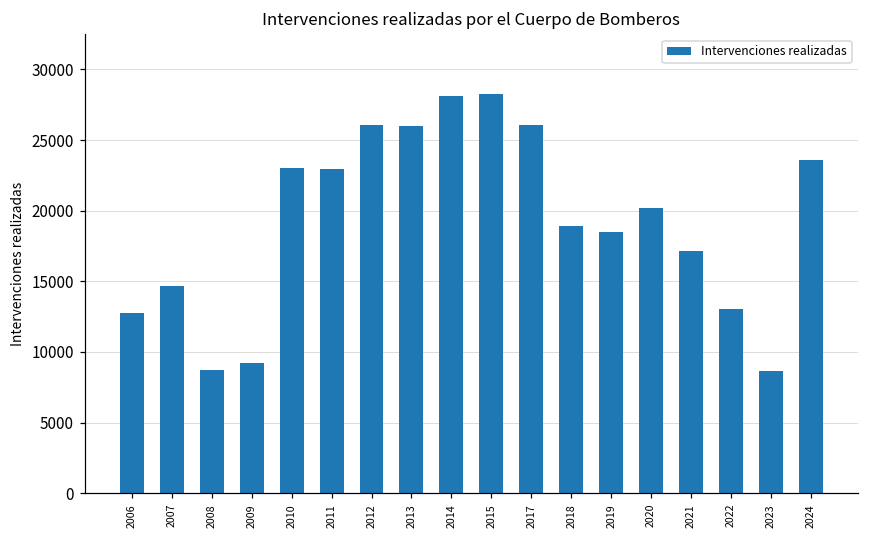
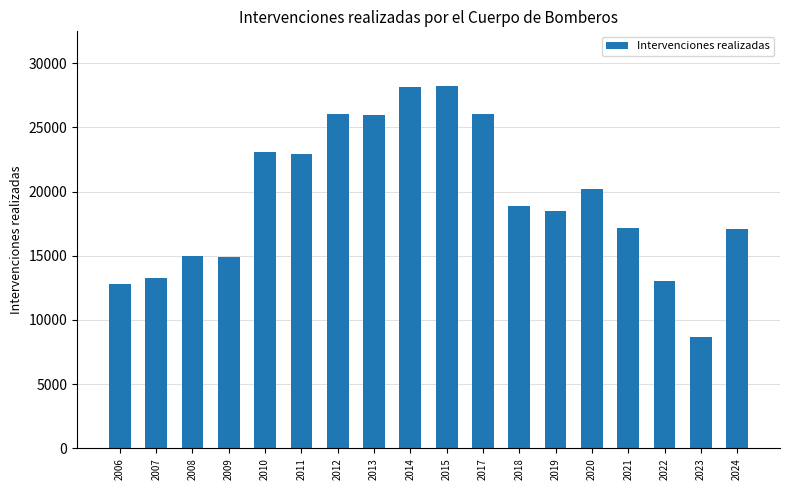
2007: 14700 -> 13200
2008: 8700 -> 15000
2009: 9200 -> 14900
2024: 23600 -> 17100
